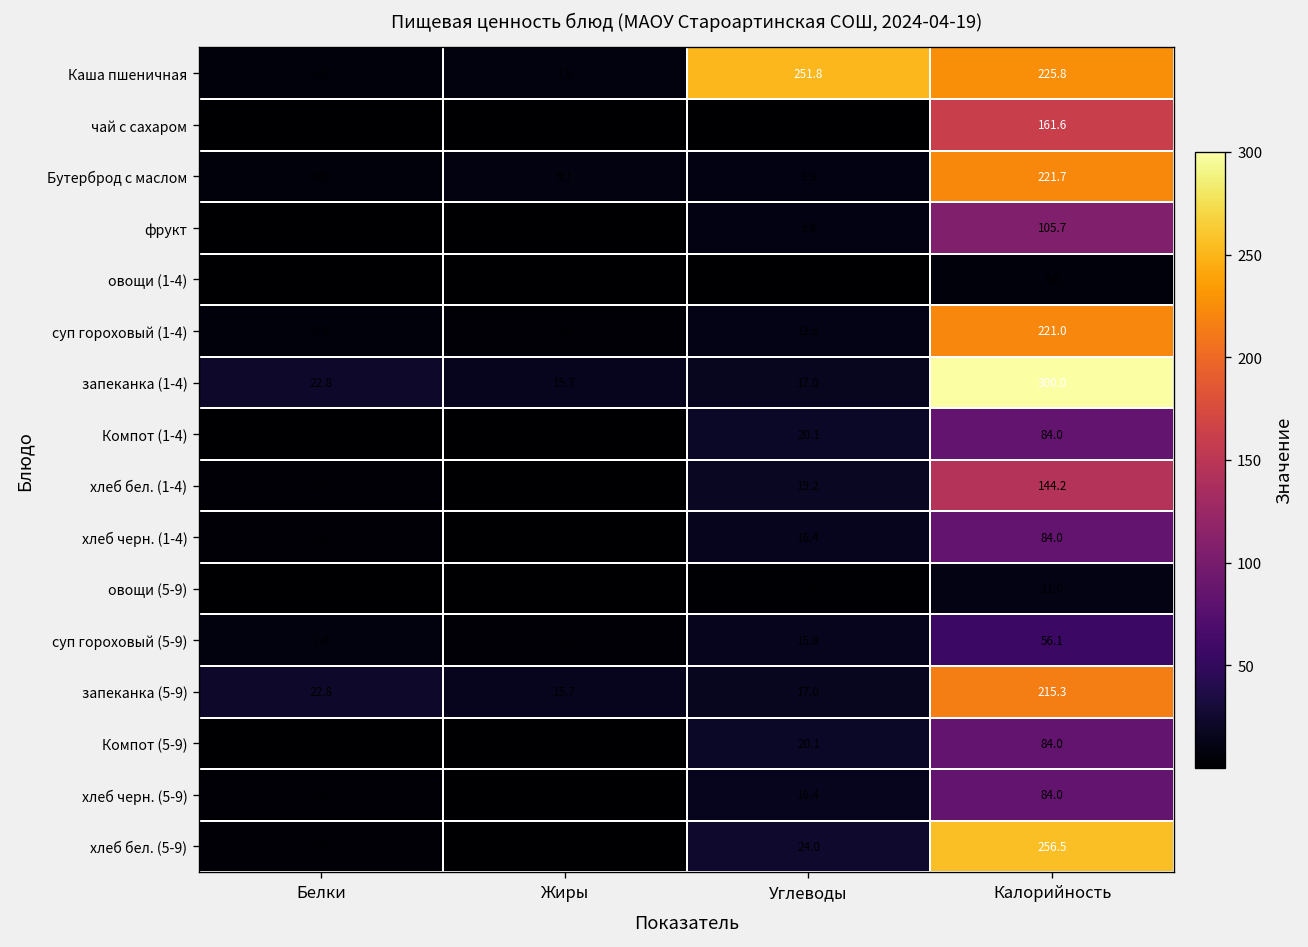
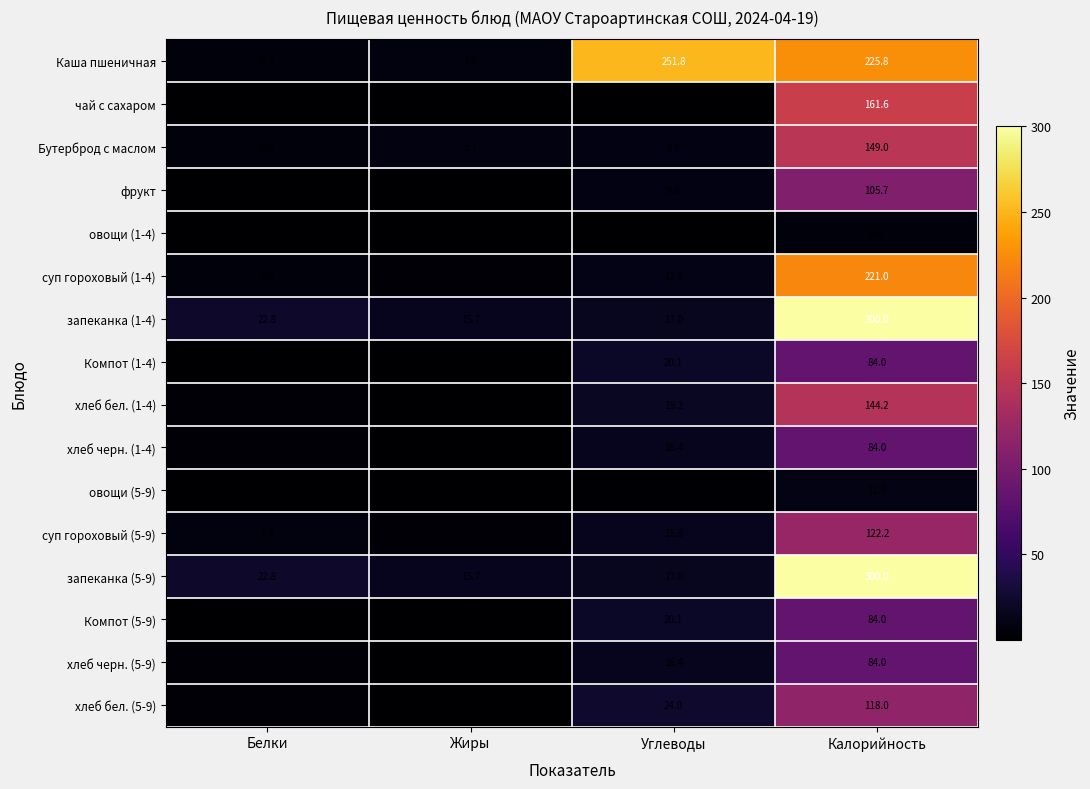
Бутерброд с маслом, Калорийность: 221.7 -> 149.0
суп гороховый (5-9), Калорийность: 56.1 -> 122.2
запеканка (5-9), Калорийность: 215.3 -> 300.0
хлеб бел. (5-9), Калорийность: 256.5 -> 118.0
